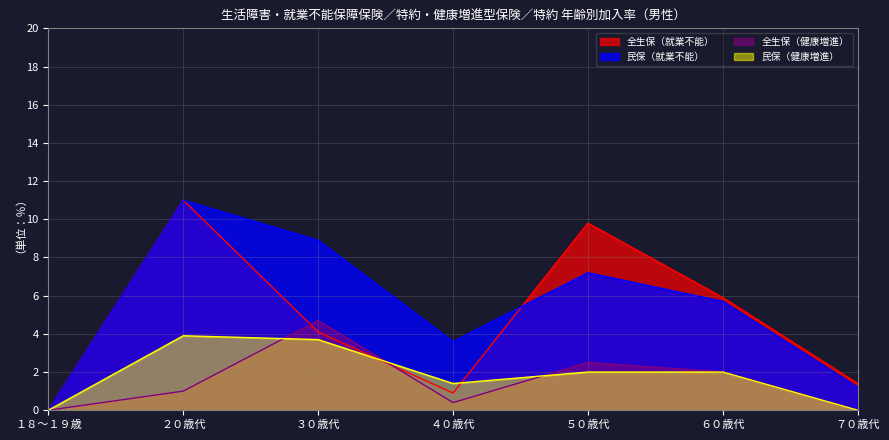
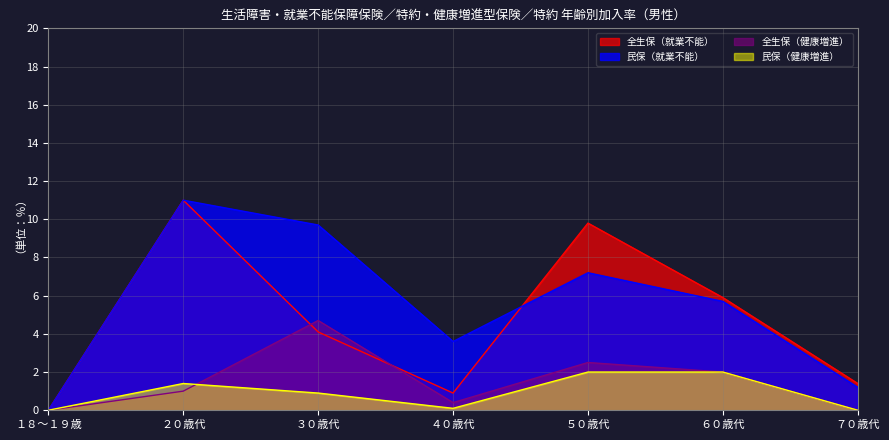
民保（健康増進）, ２０歳代: 3.9 -> 1.4
民保（就業不能）, ３０歳代: 8.9 -> 9.7
民保（健康増進）, ３０歳代: 3.7 -> 0.9
民保（健康増進）, ４０歳代: 1.4 -> 0.1
